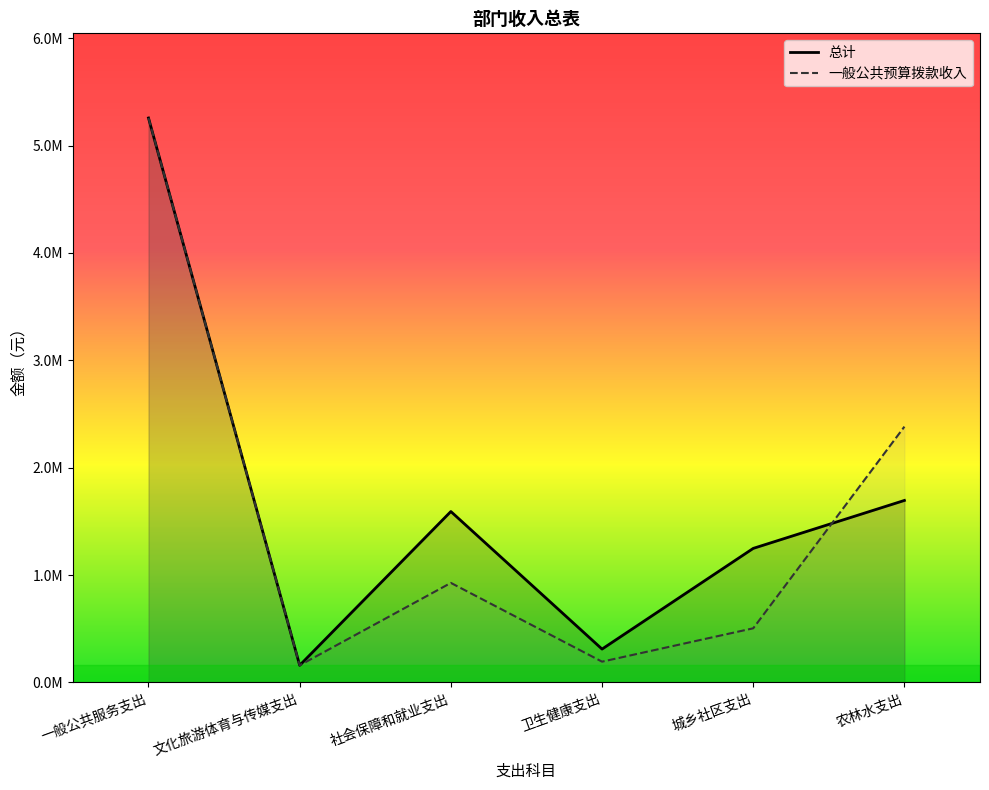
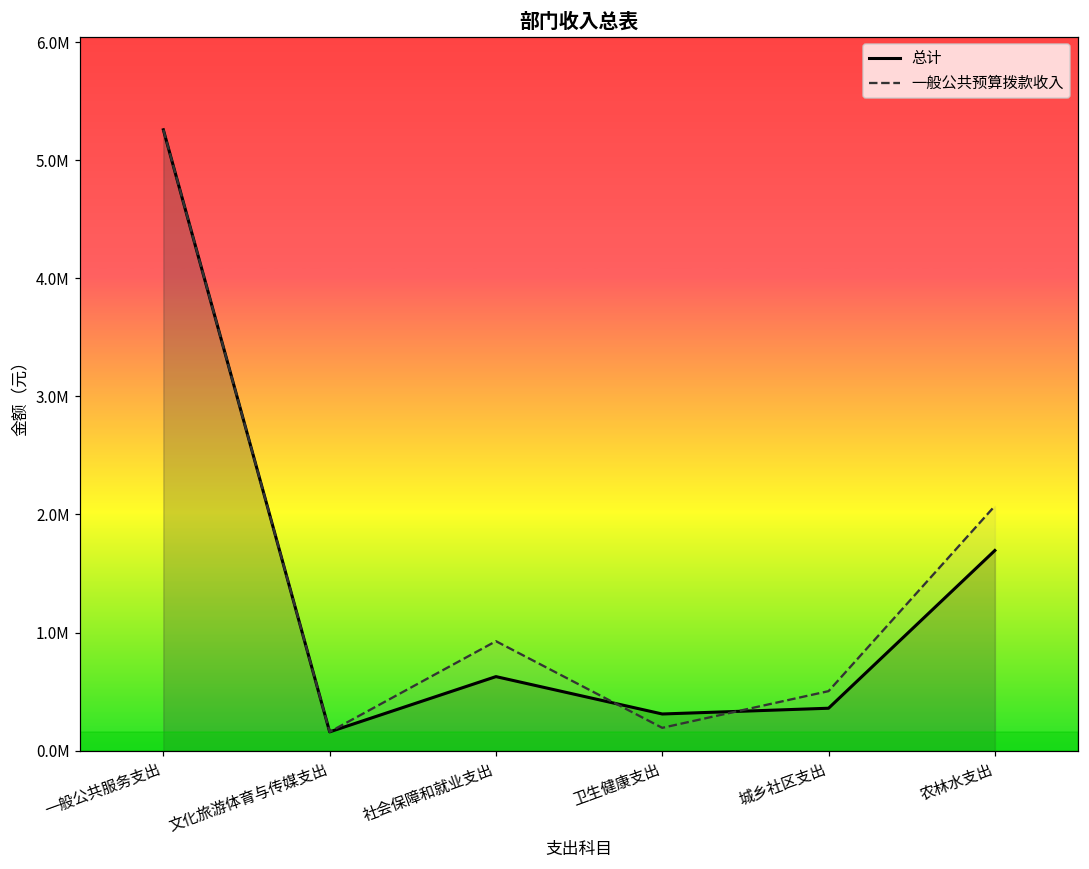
总计, 社会保障和就业支出: 1590000 -> 630000
总计, 城乡社区支出: 1250000 -> 360000
一般公共预算拨款收入, 农林水支出: 2380000 -> 2070000
